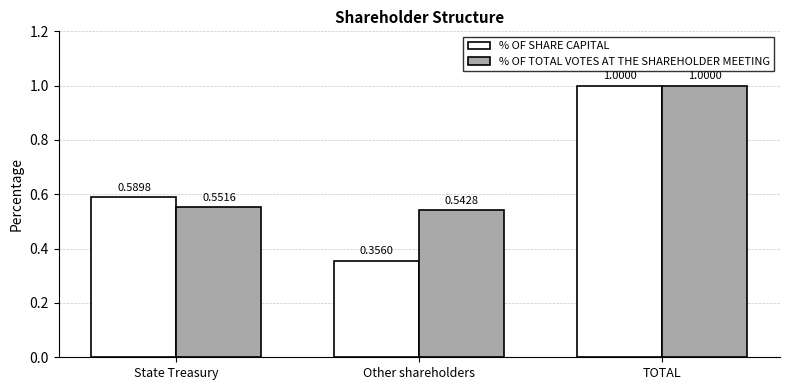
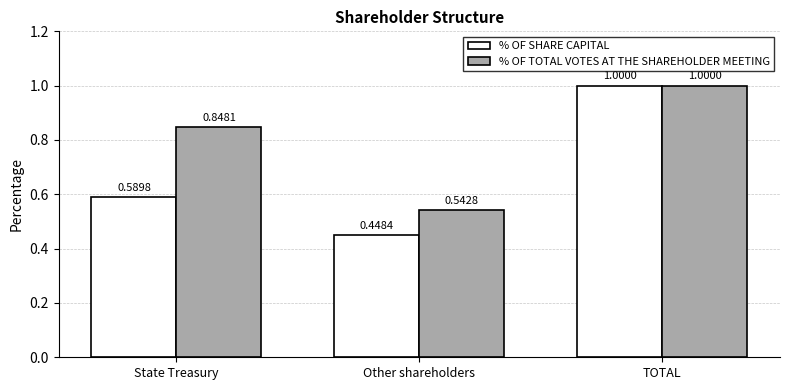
% OF TOTAL VOTES AT THE SHAREHOLDER MEETING, State Treasury: 0.5516 -> 0.8481
% OF SHARE CAPITAL, Other shareholders: 0.3560 -> 0.4484
